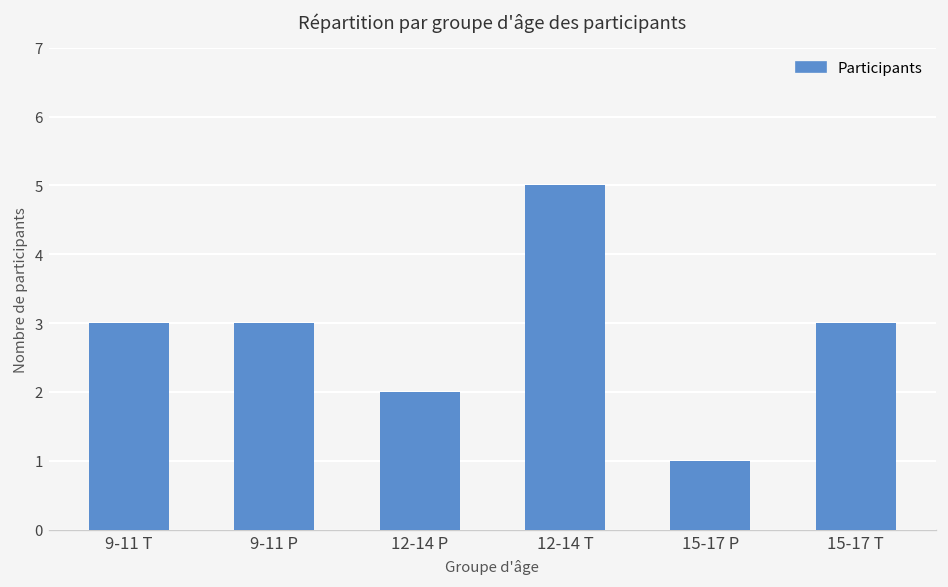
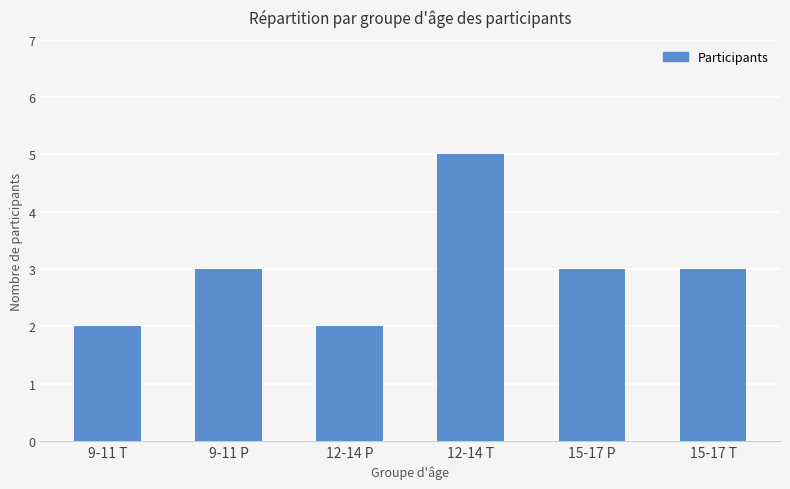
9-11 T: 3 -> 2
15-17 P: 1 -> 3
